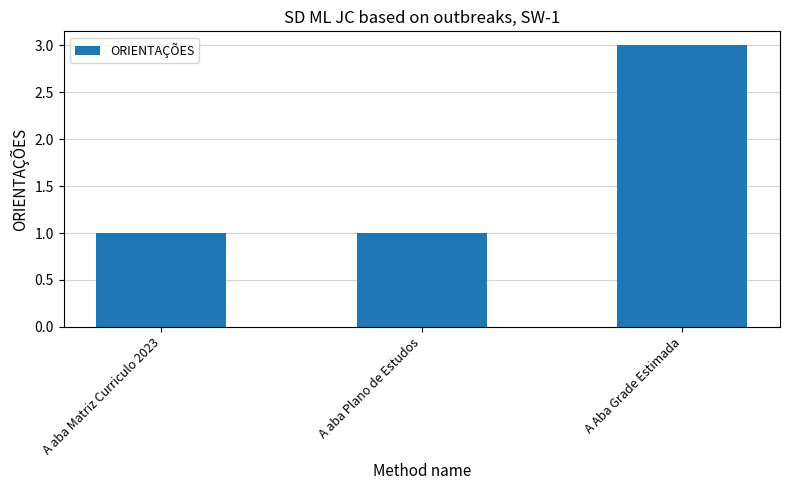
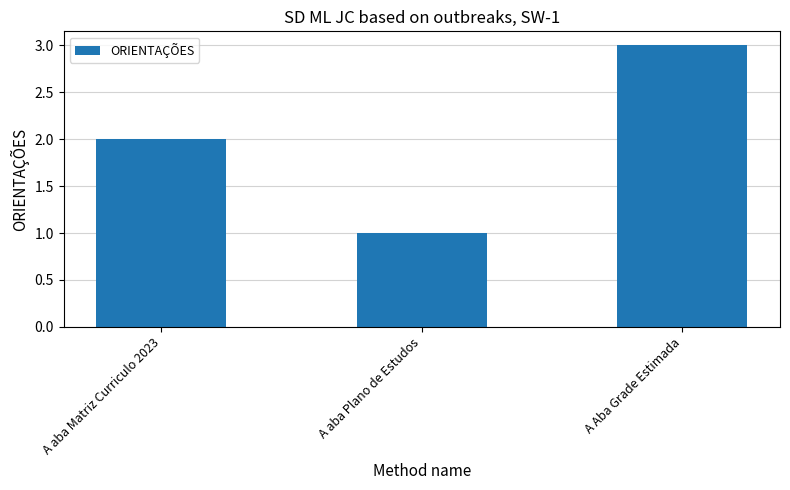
A aba Matriz Curriculo 2023: 1 -> 2
